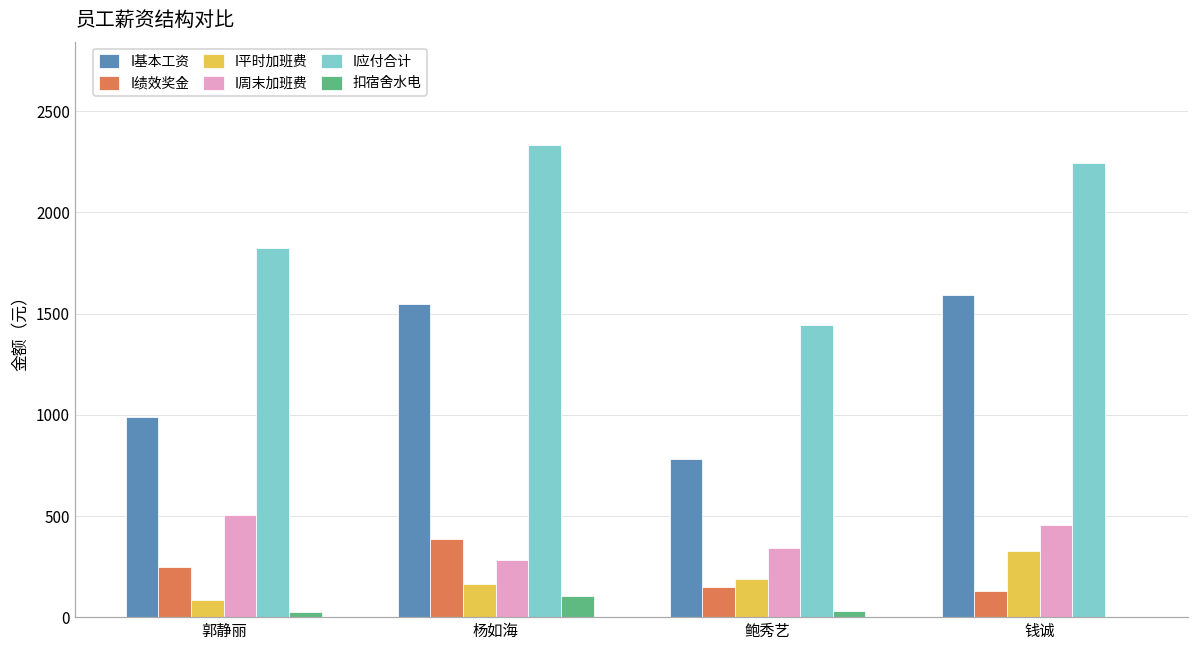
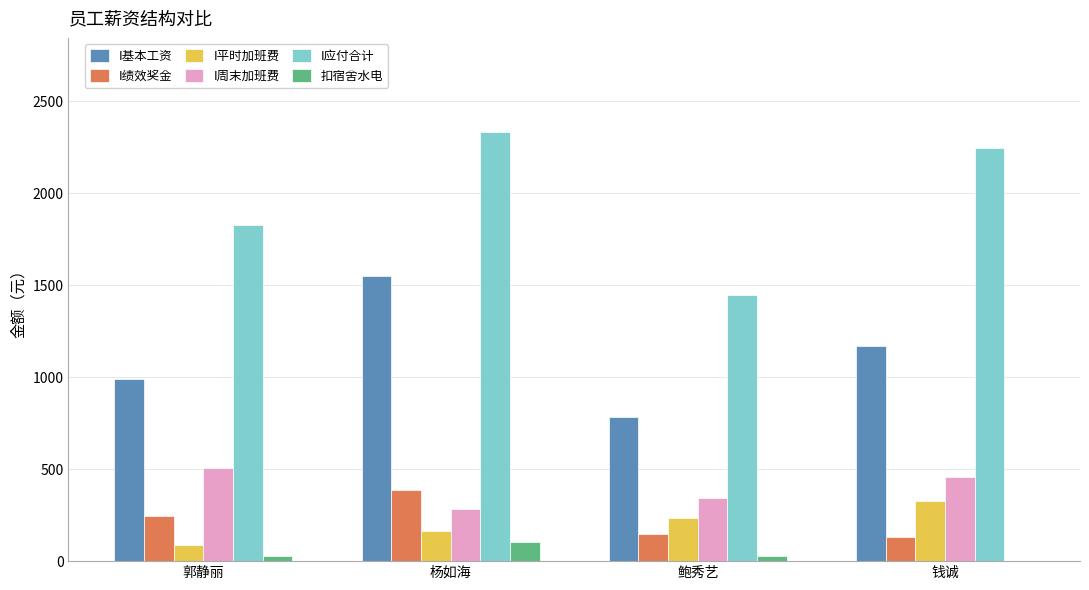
I平时加班费, 鲍秀艺: 190 -> 230
I基本工资, 钱诚: 1590 -> 1170
